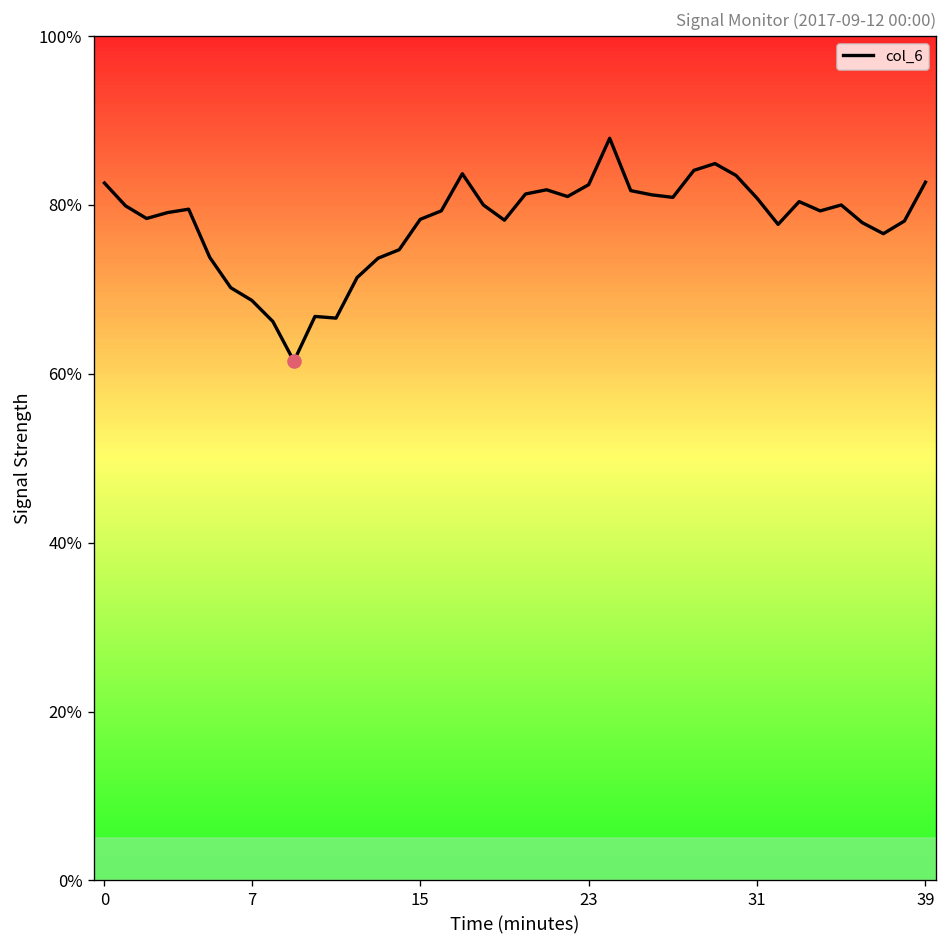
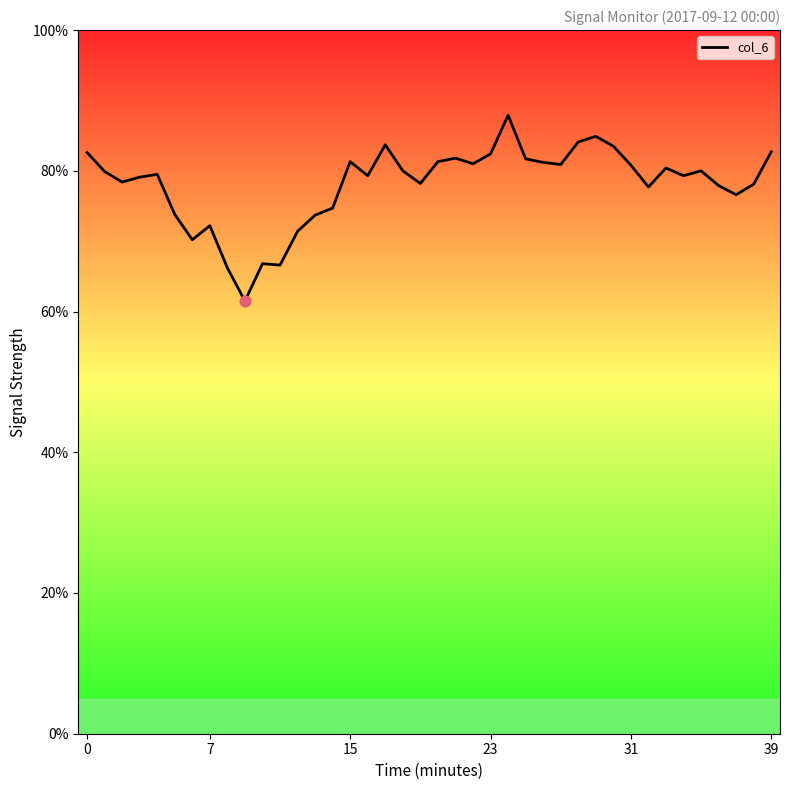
col_6, 7: 69% -> 72%
col_6, 15: 78% -> 81%
